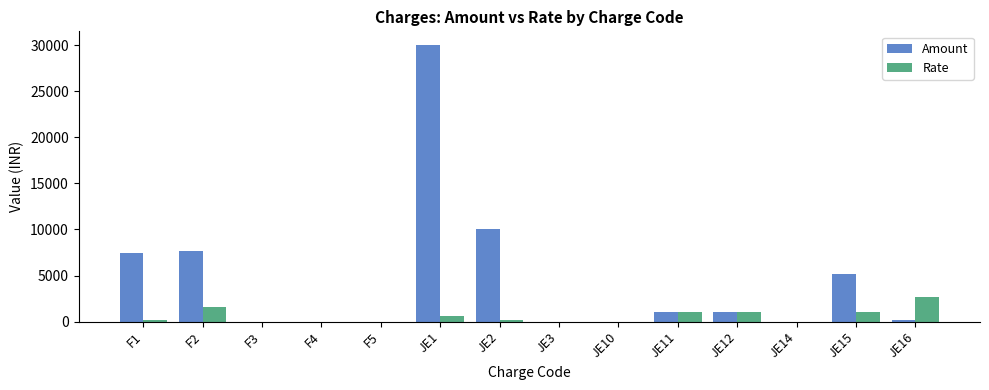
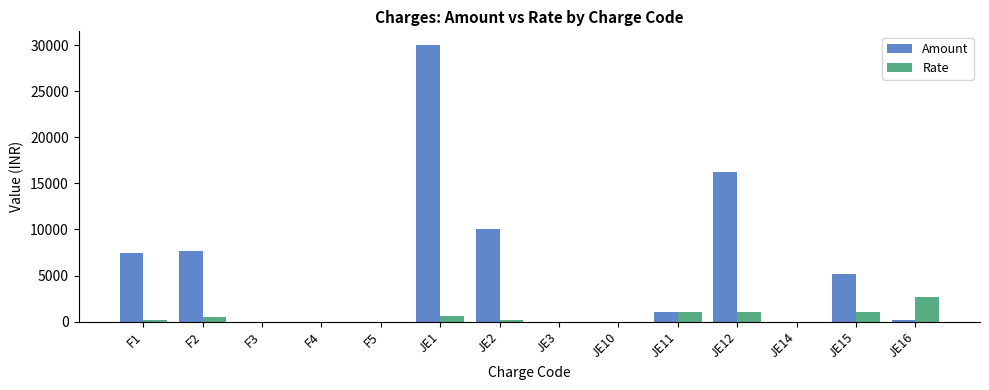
Rate, F2: 2000 -> 0
Amount, JE12: 1000 -> 16000
